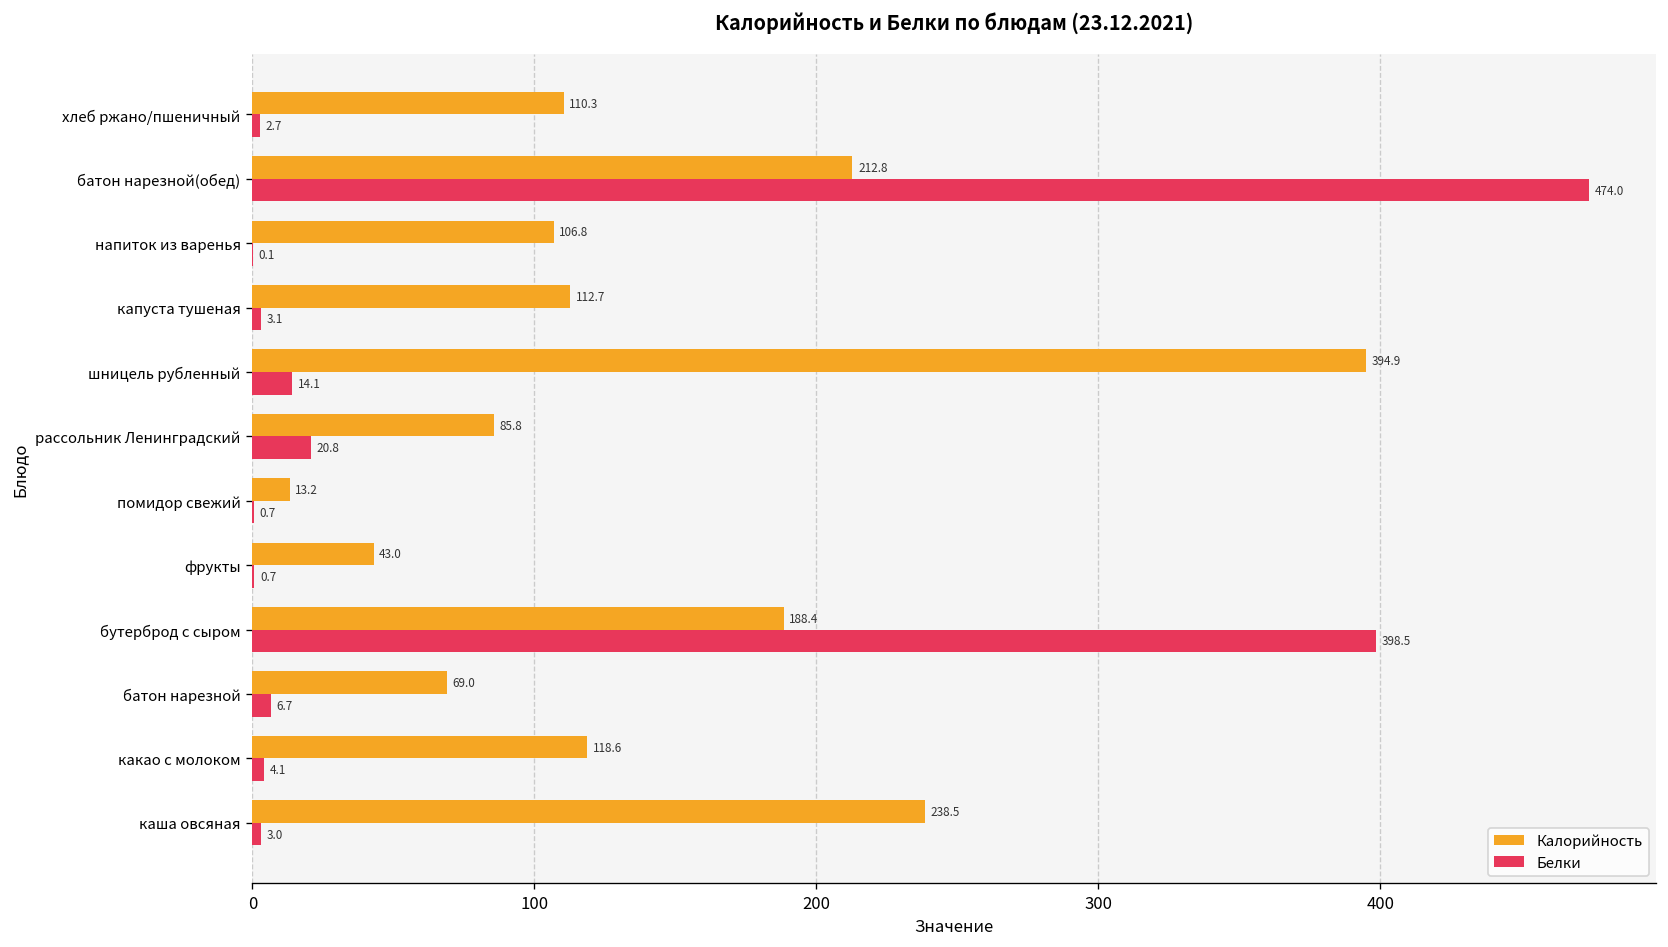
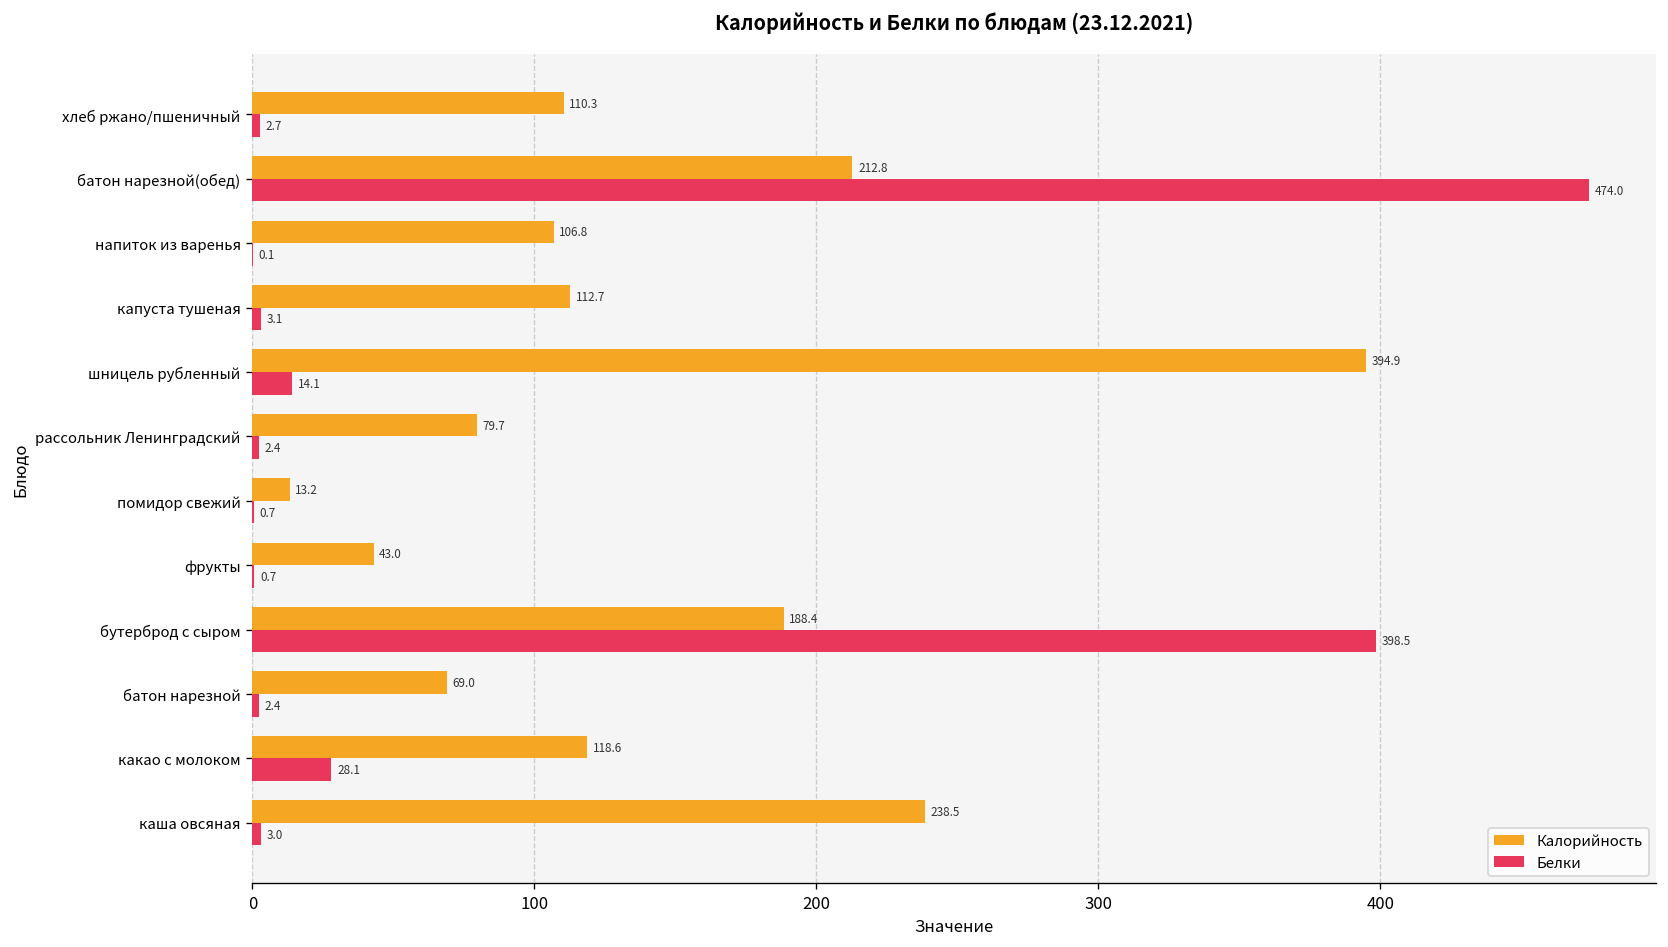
Калорийность, рассольник Ленинградский: 85.8 -> 79.7
Белки, рассольник Ленинградский: 20.8 -> 2.4
Белки, батон нарезной: 6.7 -> 2.4
Белки, какао с молоком: 4.1 -> 28.1
